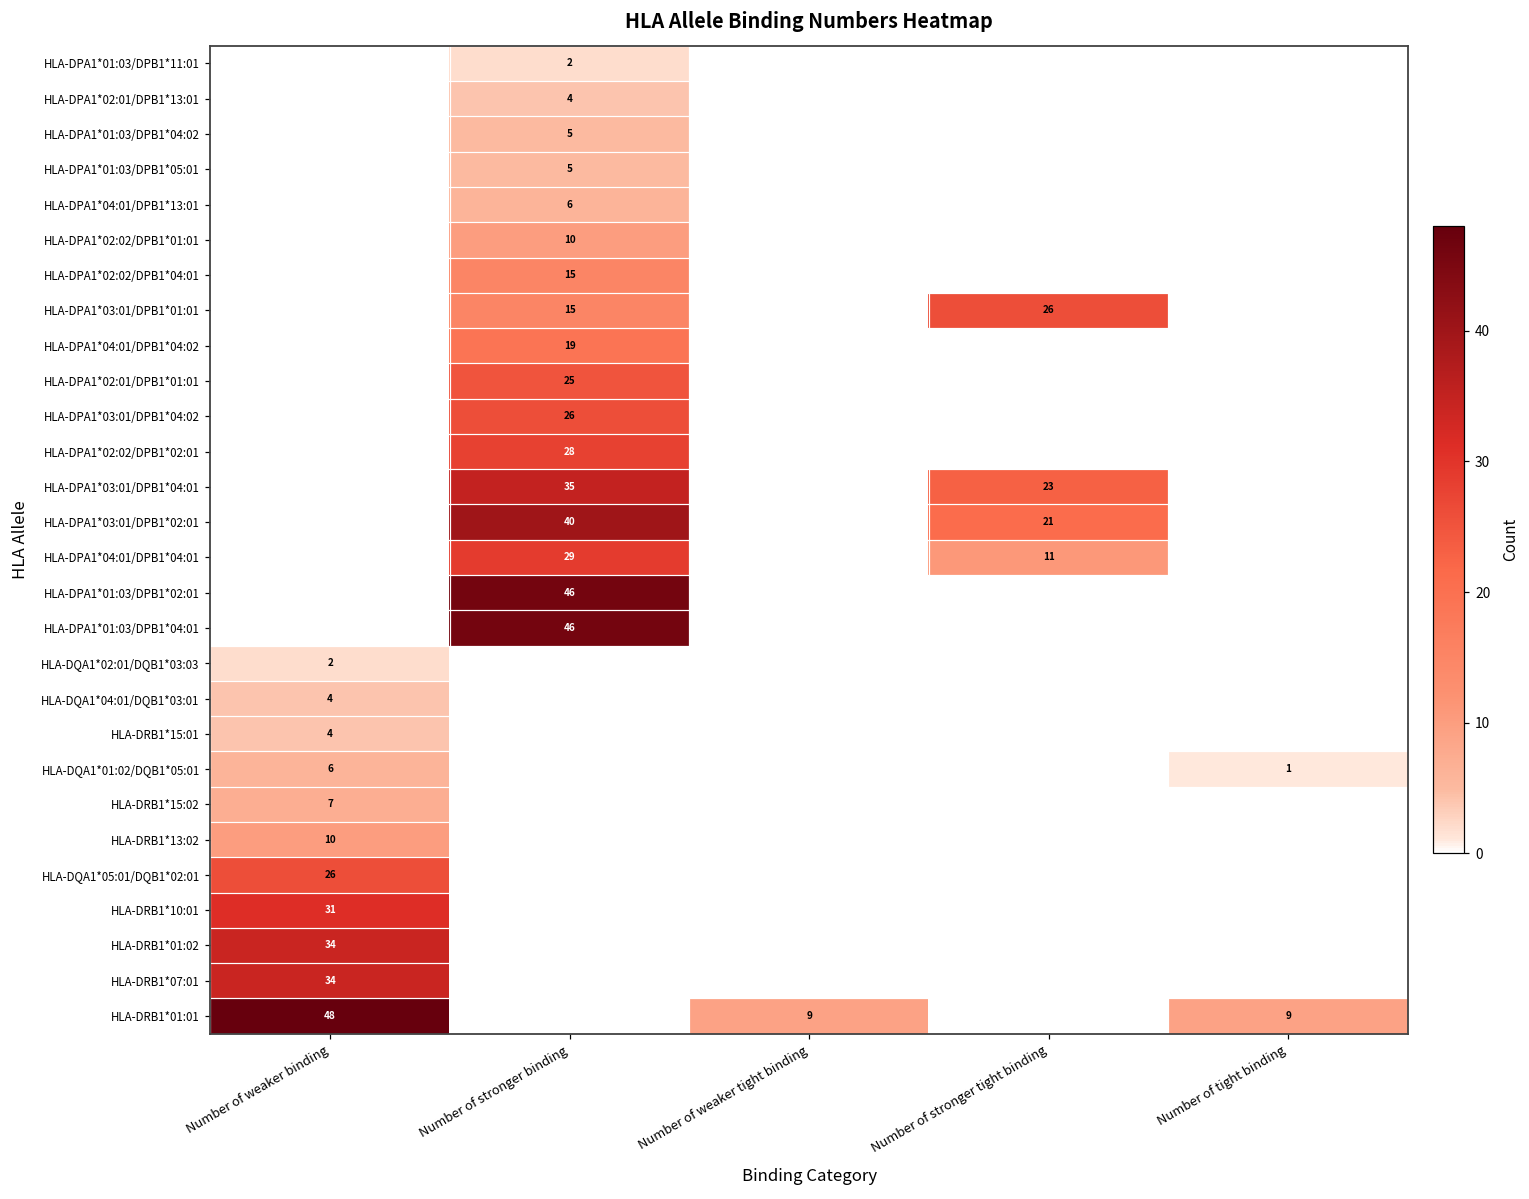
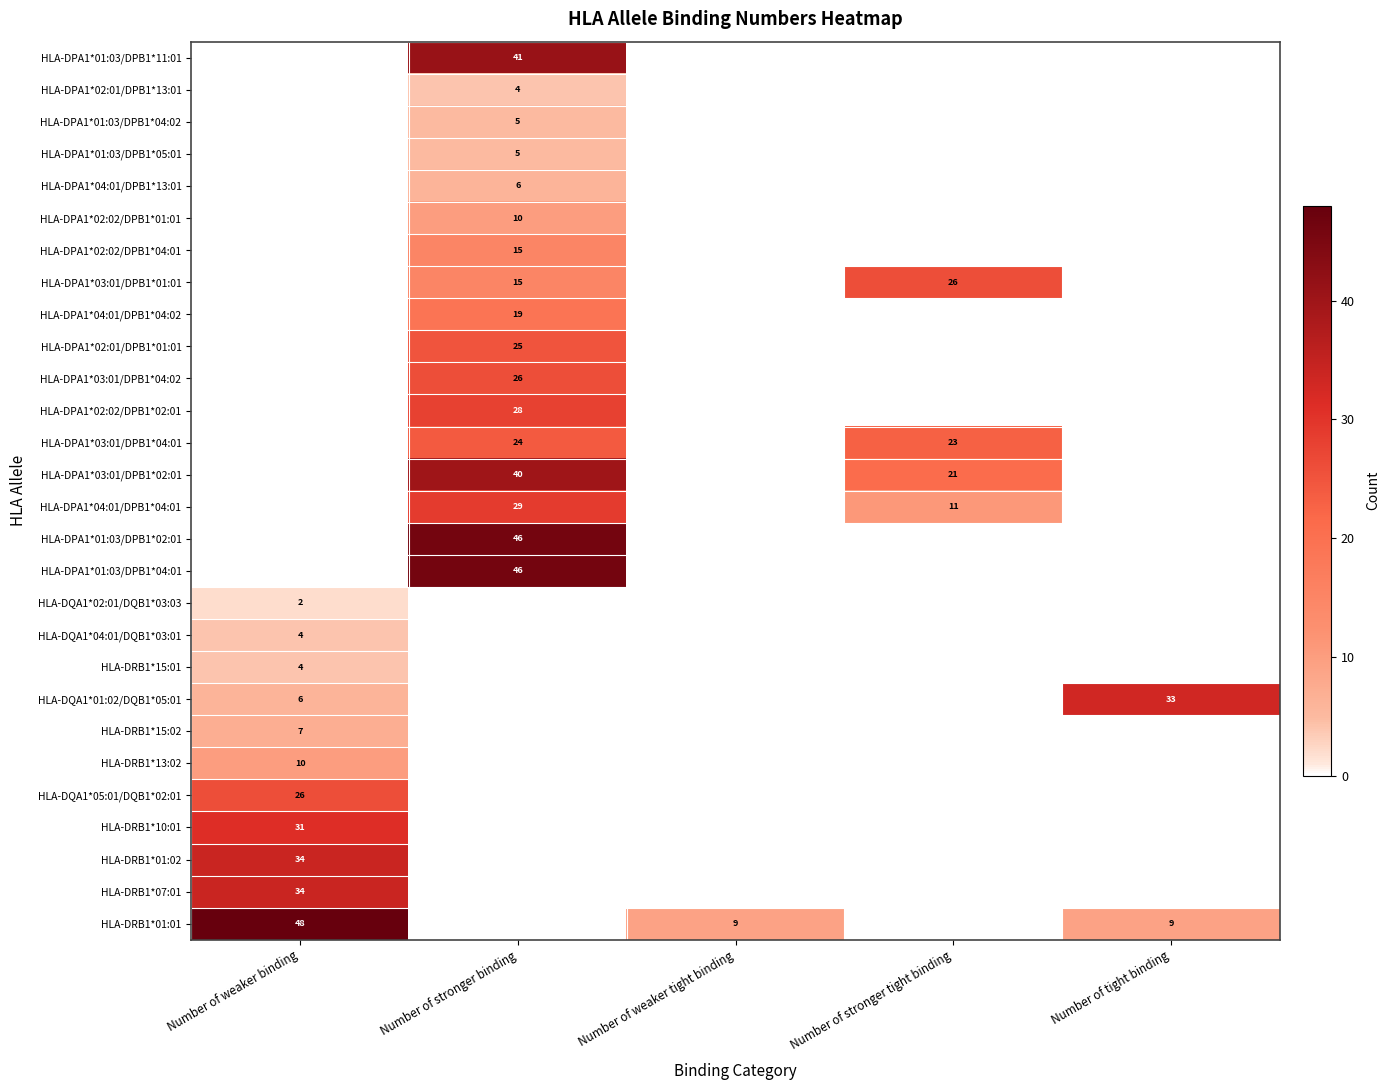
HLA-DPA1*01:03/DPB1*11:01, Number of stronger binding: 2 -> 41
HLA-DPA1*03:01/DPB1*04:01, Number of stronger binding: 35 -> 24
HLA-DQA1*01:02/DQB1*05:01, Number of tight binding: 1 -> 33
